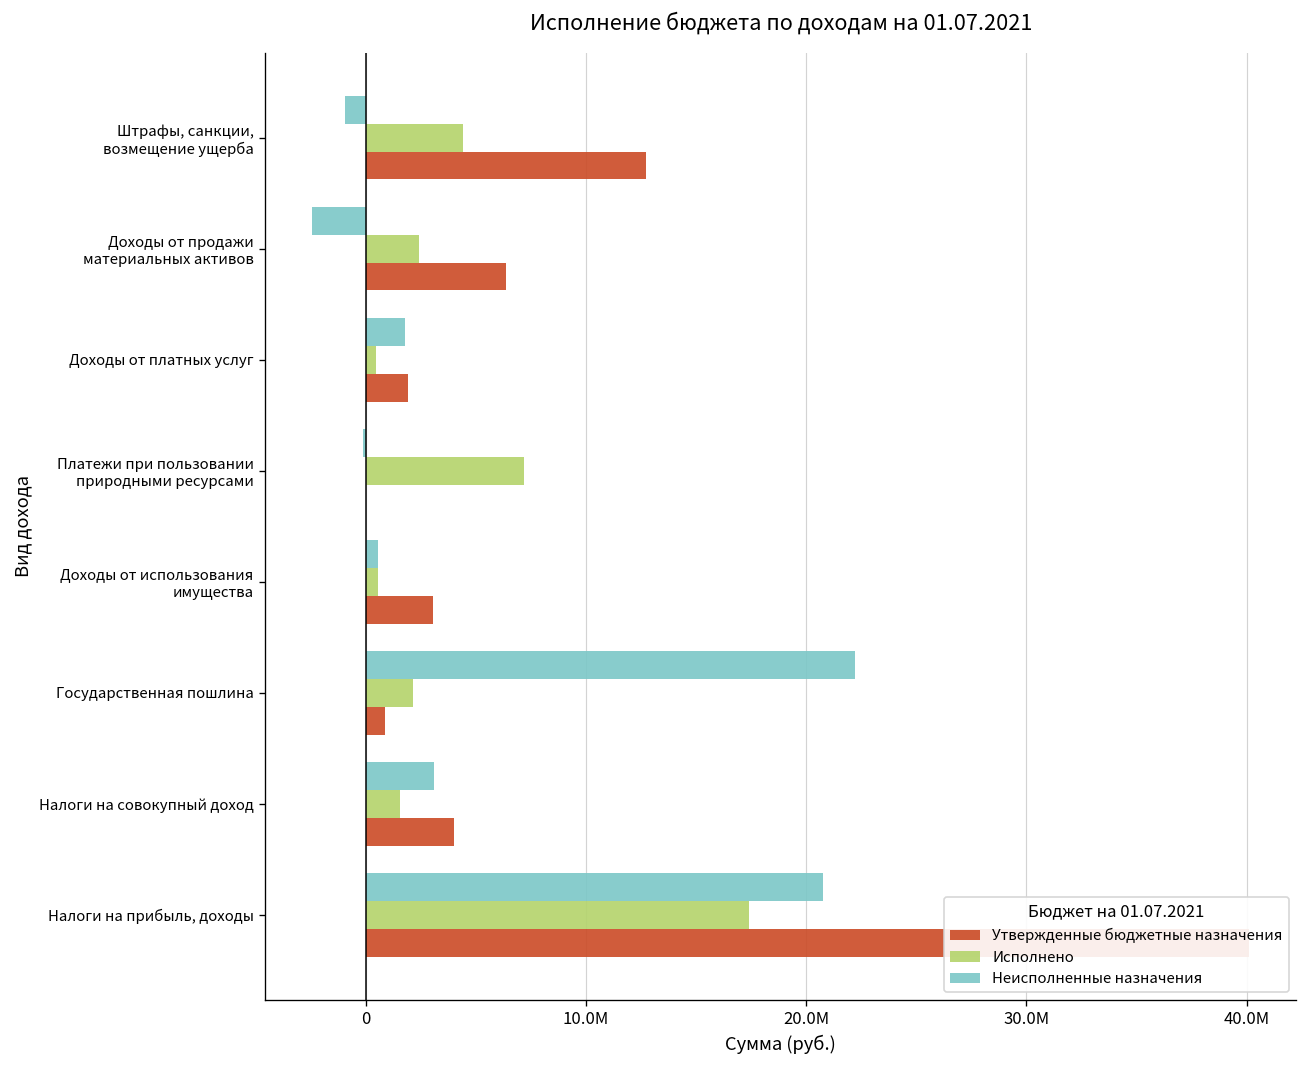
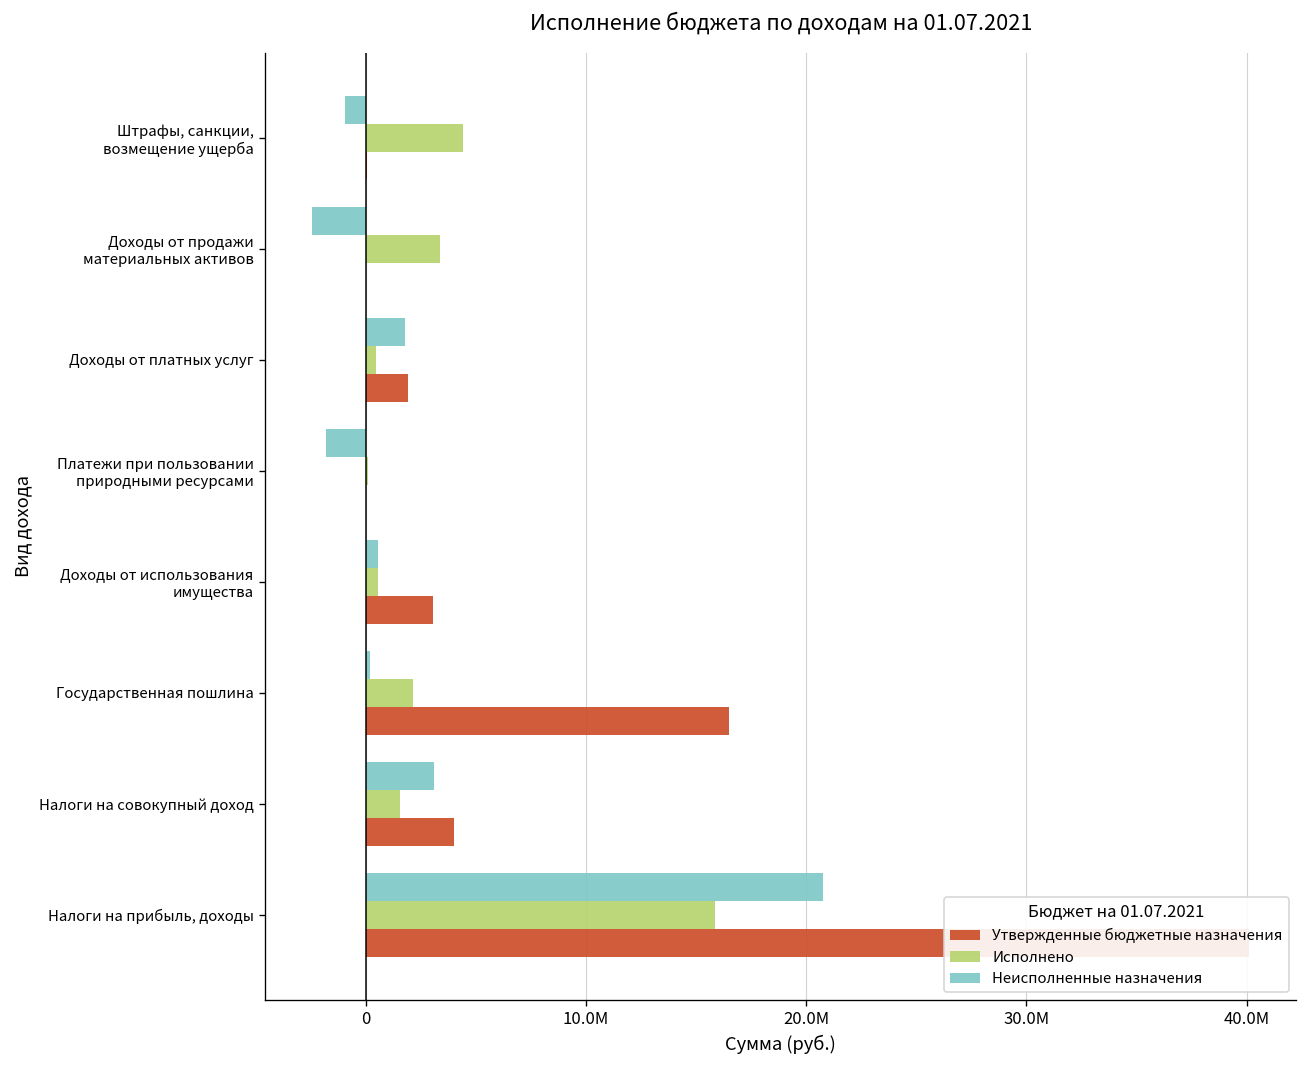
Утвержденные бюджетные назначения, Штрафы, санкции, возмещение ущерба: 12800000 -> 0
Исполнено, Доходы от продажи материальных активов: 2400000 -> 3400000
Утвержденные бюджетные назначения, Доходы от продажи материальных активов: 6400000 -> 0
Неисполненные назначения, Платежи при пользовании природными ресурсами: -100000 -> -1800000
Исполнено, Платежи при пользовании природными ресурсами: 7200000 -> 100000
Неисполненные назначения, Государственная пошлина: 22200000 -> 200000
Утвержденные бюджетные назначения, Государственная пошлина: 900000 -> 16500000
Исполнено, Налоги на прибыль, доходы: 17400000 -> 15900000
